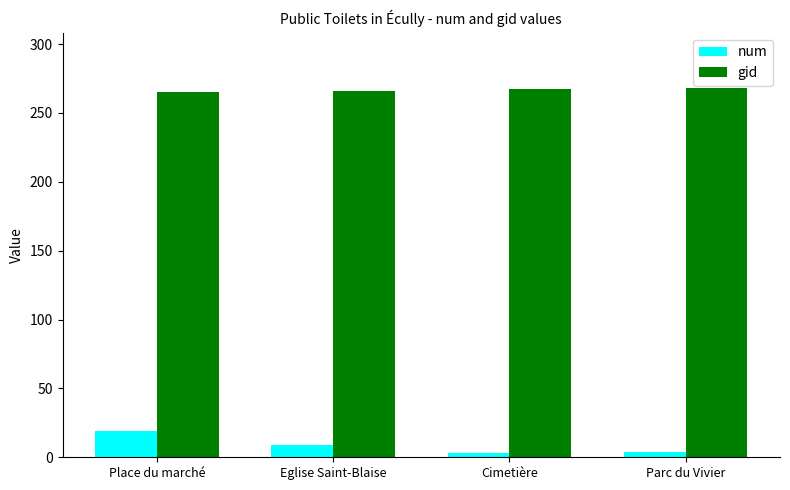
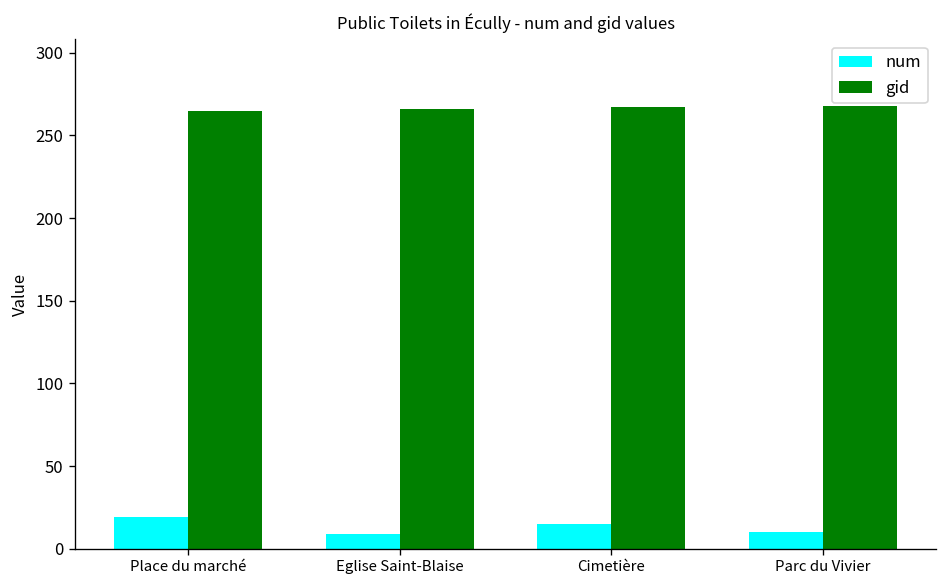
num, Cimetière: 3 -> 15
num, Parc du Vivier: 4 -> 10
